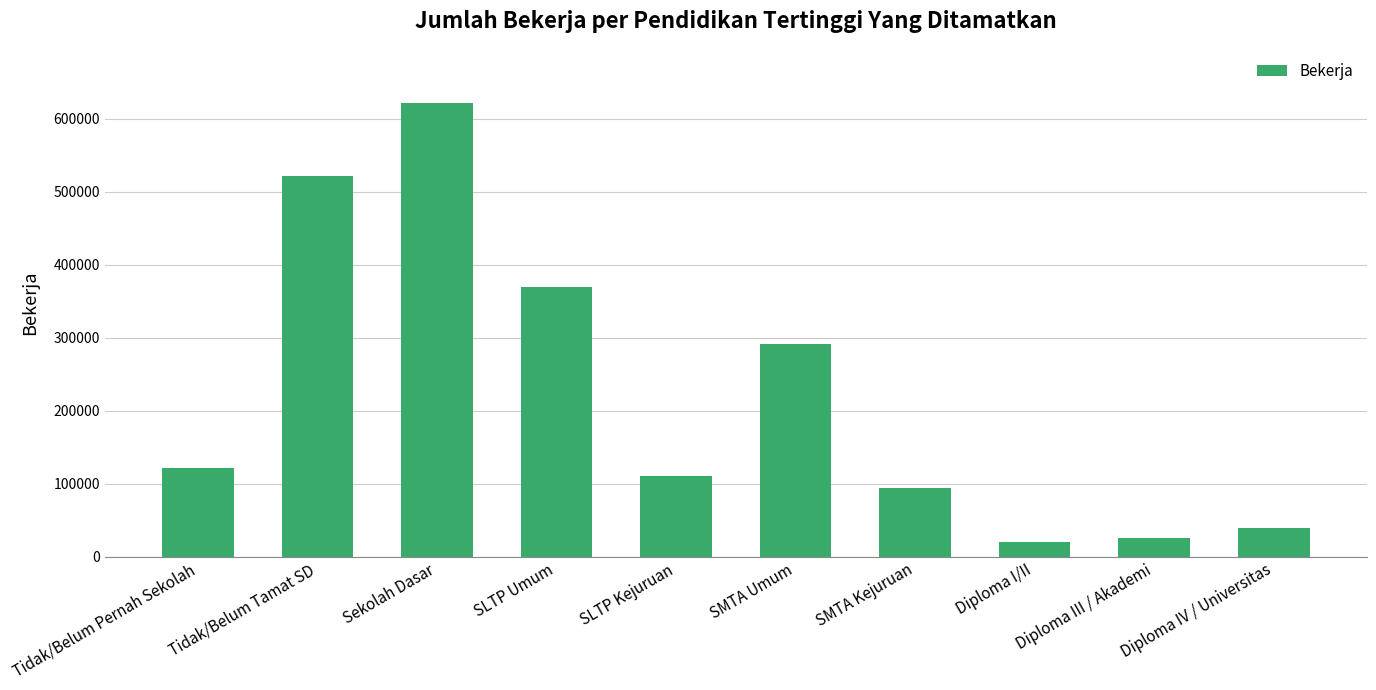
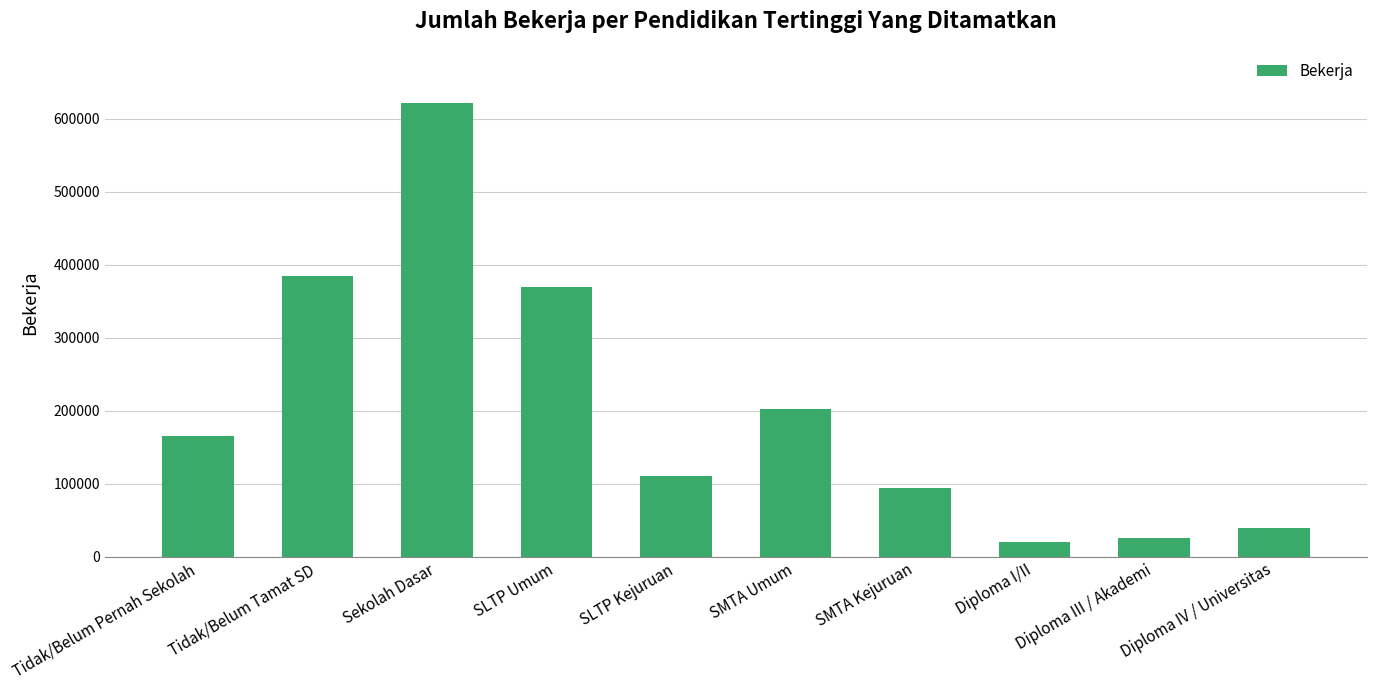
Tidak/Belum Pernah Sekolah: 120000 -> 170000
Tidak/Belum Tamat SD: 520000 -> 380000
SMTA Umum: 290000 -> 200000
